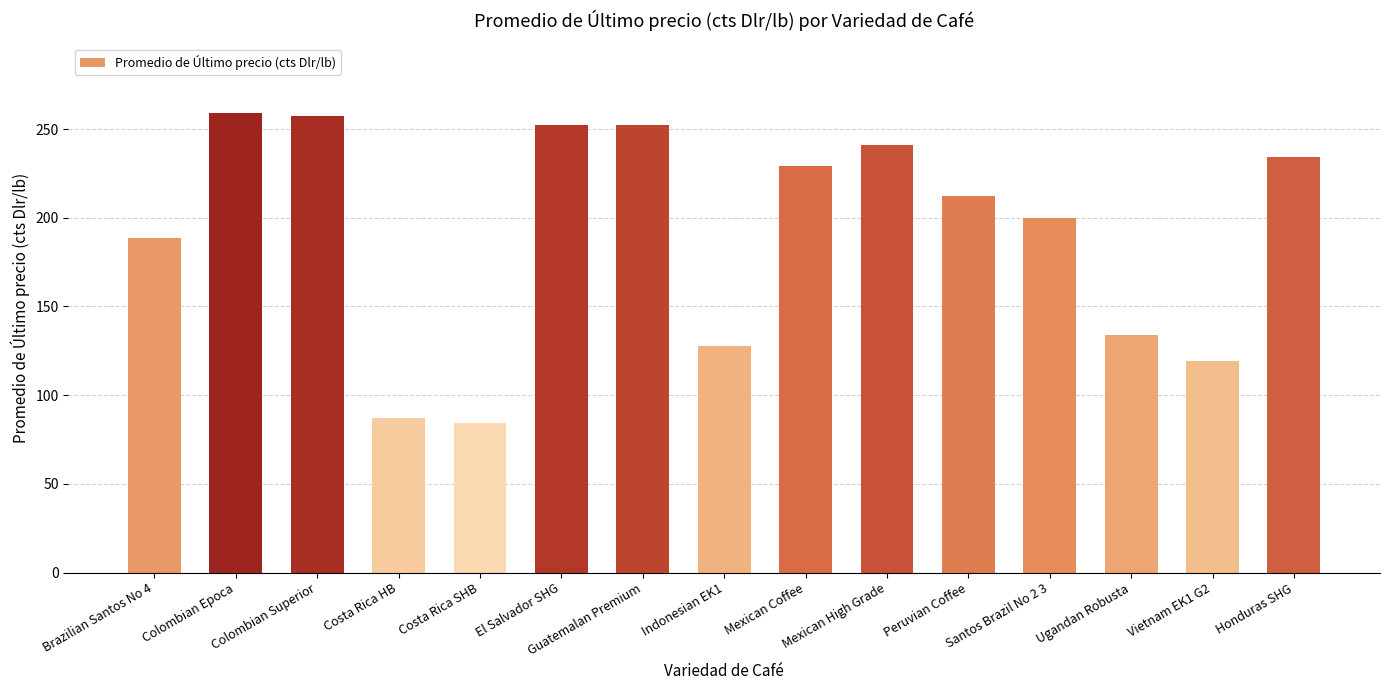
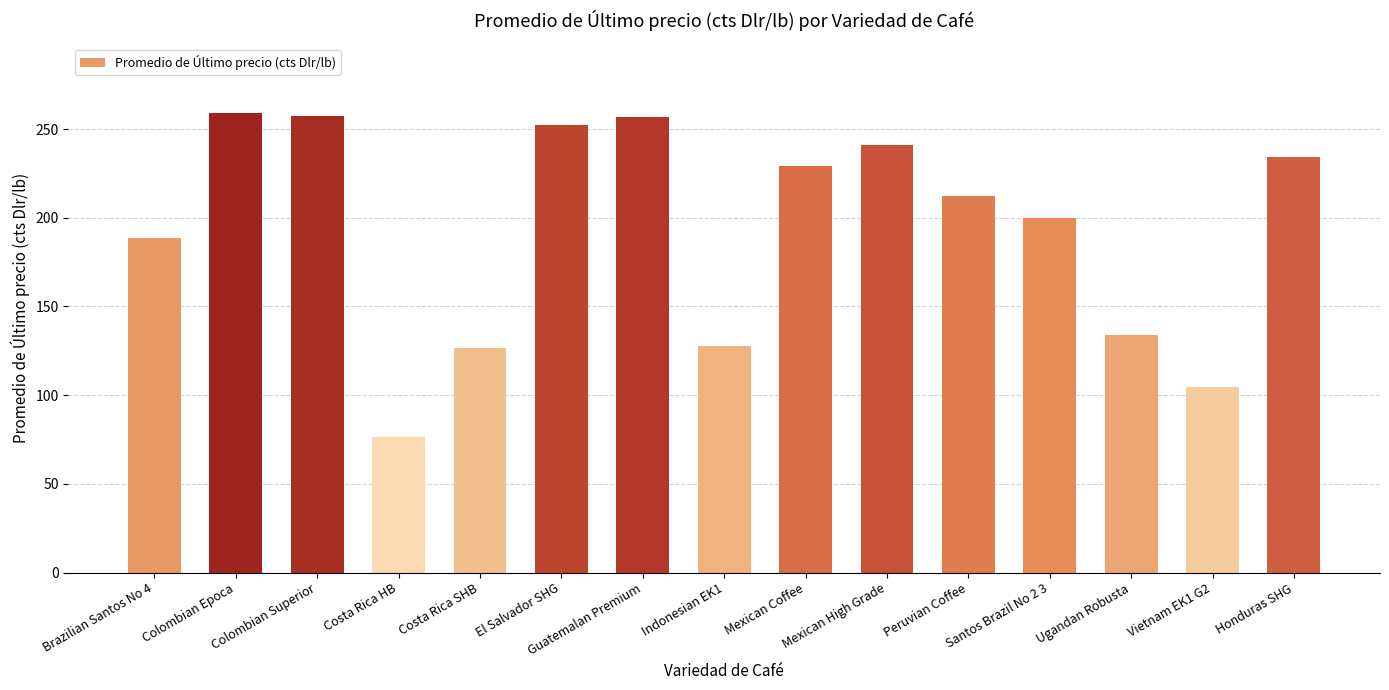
Costa Rica HB: 87 -> 77
Costa Rica SHB: 84 -> 127
Guatemalan Premium: 252 -> 257
Vietnam EK1 G2: 119 -> 105
